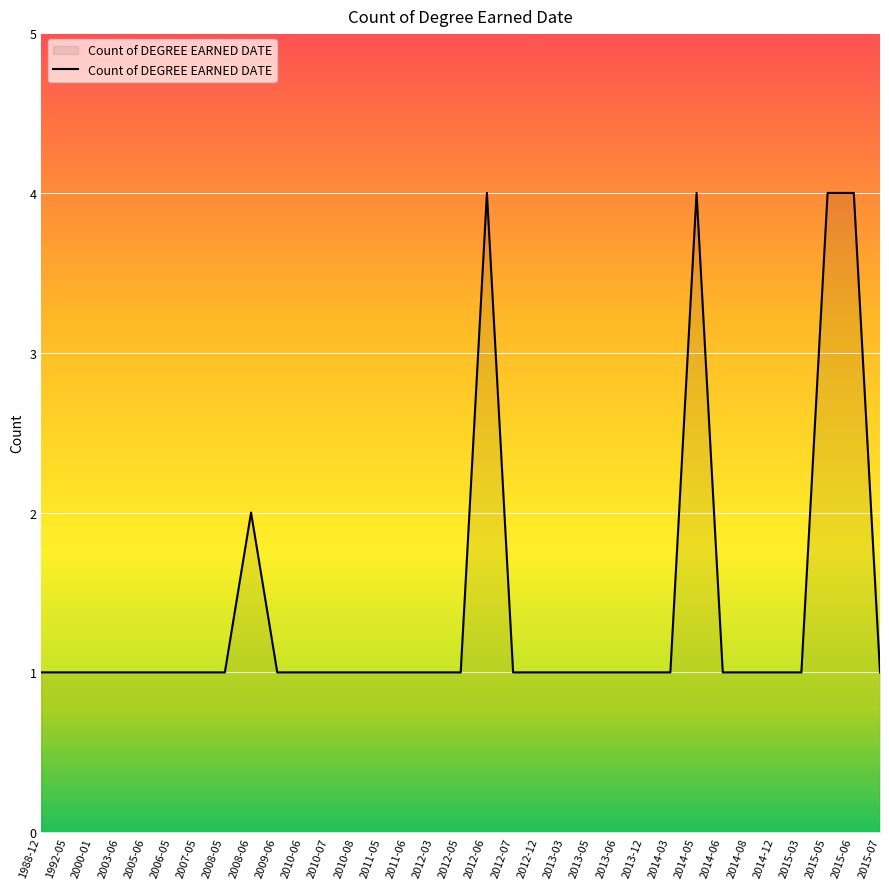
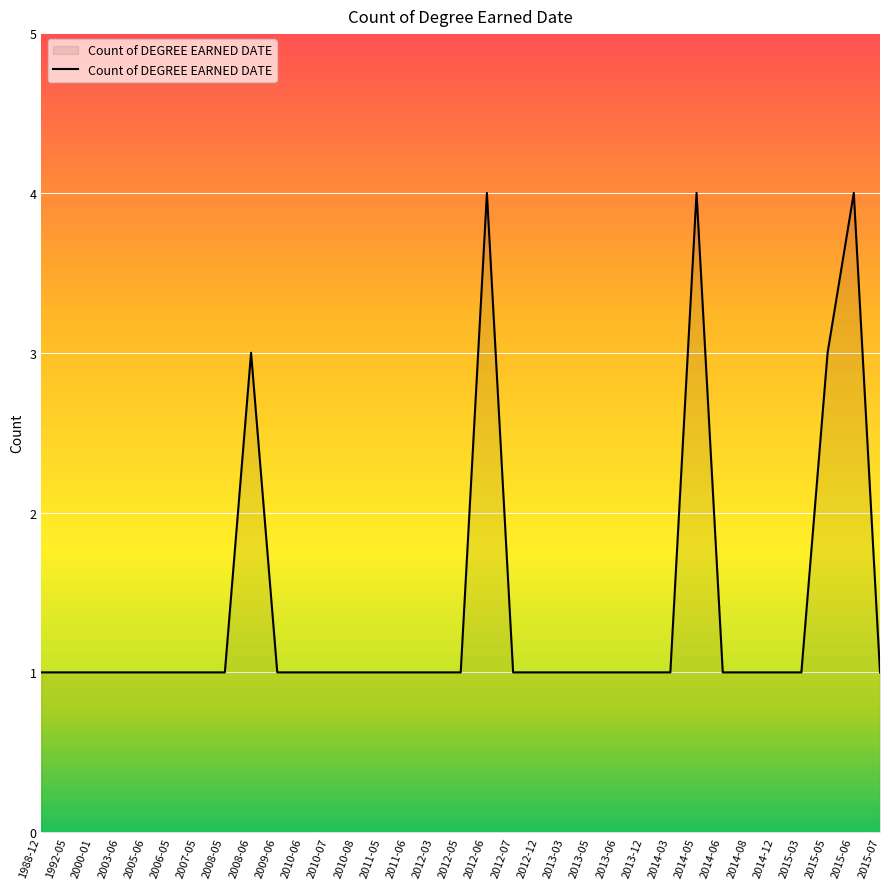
2008-06: 2 -> 3
2015-05: 4 -> 3
